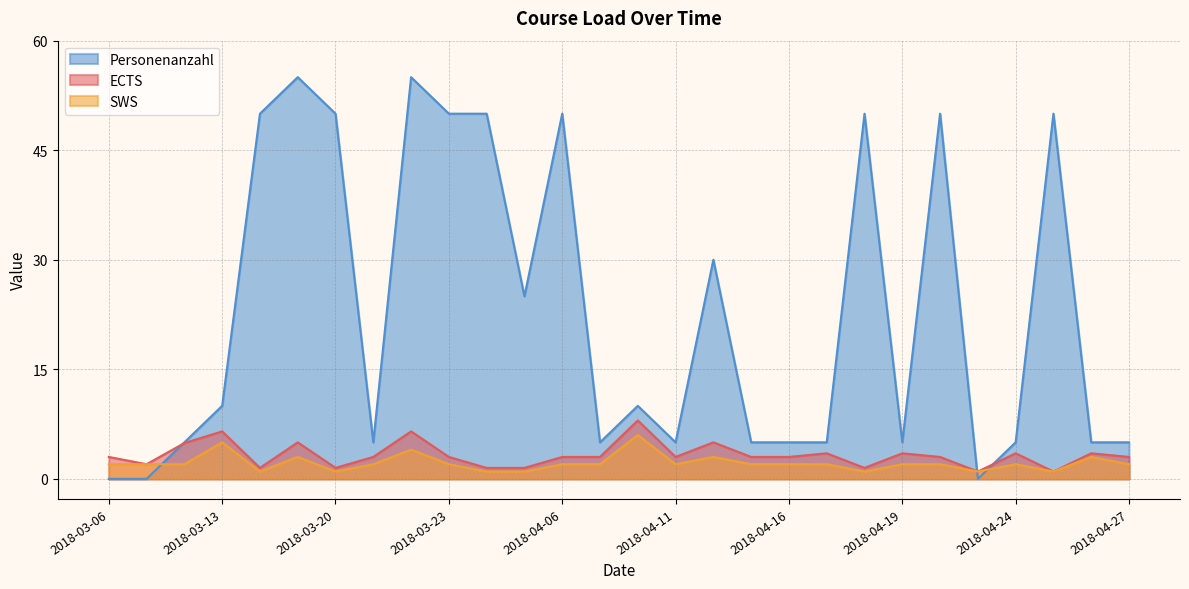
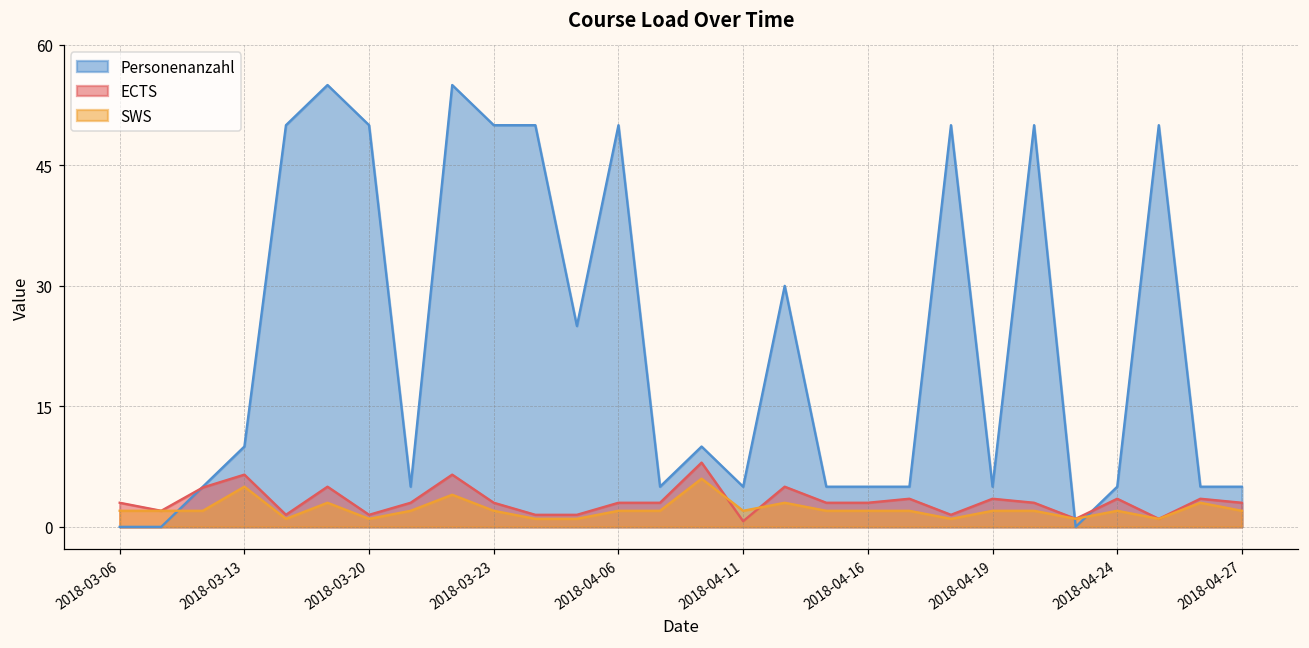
ECTS, 2018-04-11: 3 -> 1
